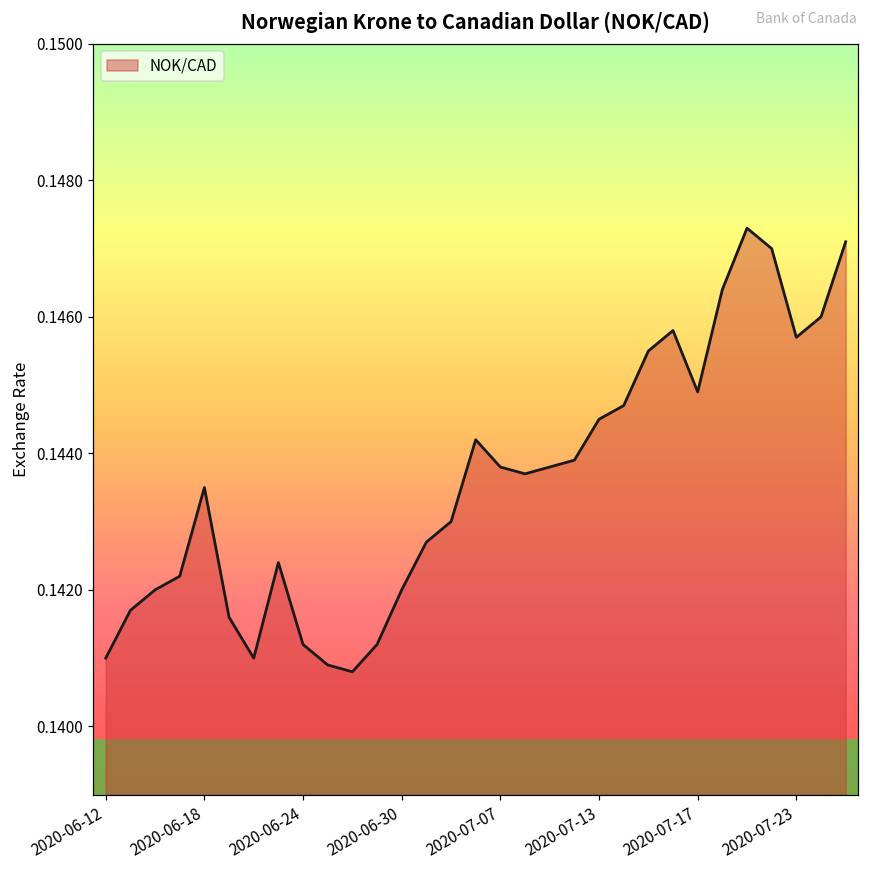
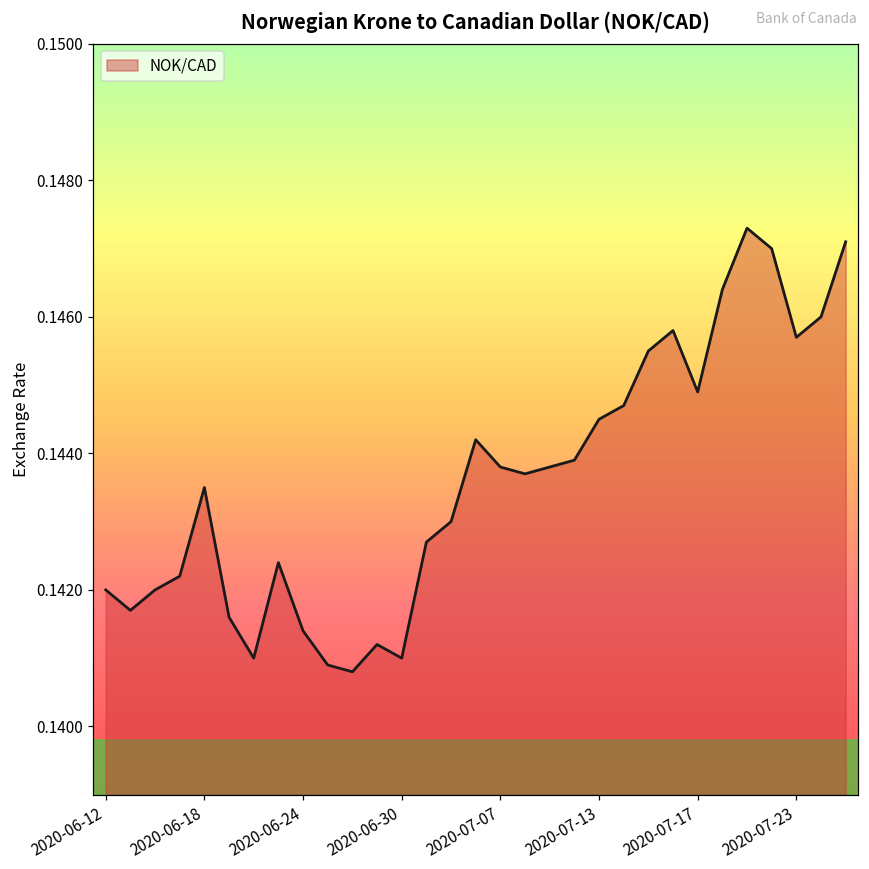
2020-06-12: 0.141 -> 0.142
2020-06-24: 0.1412 -> 0.1414
2020-06-30: 0.142 -> 0.141
